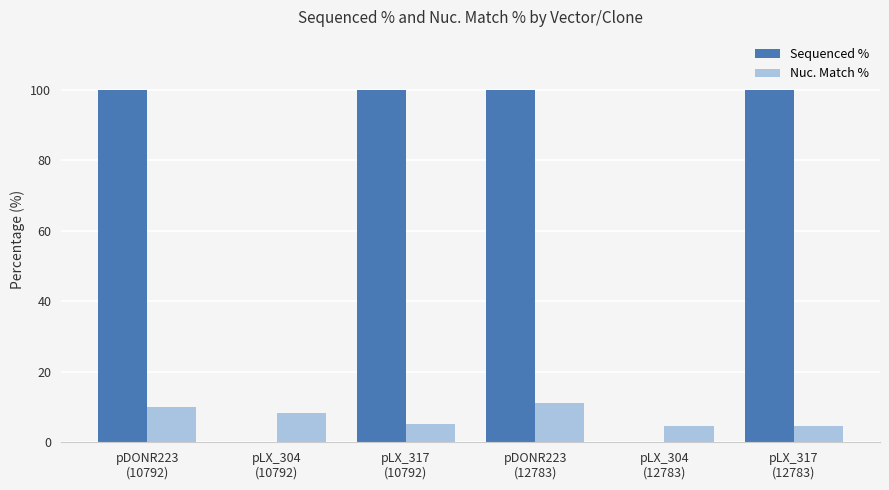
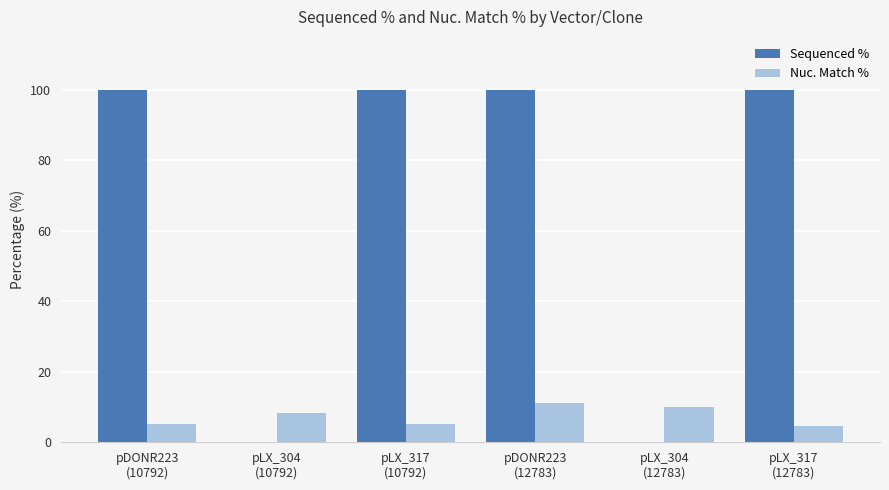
Nuc. Match %, pDONR223 (10792): 10 -> 5
Nuc. Match %, pLX_304 (12783): 5 -> 10
